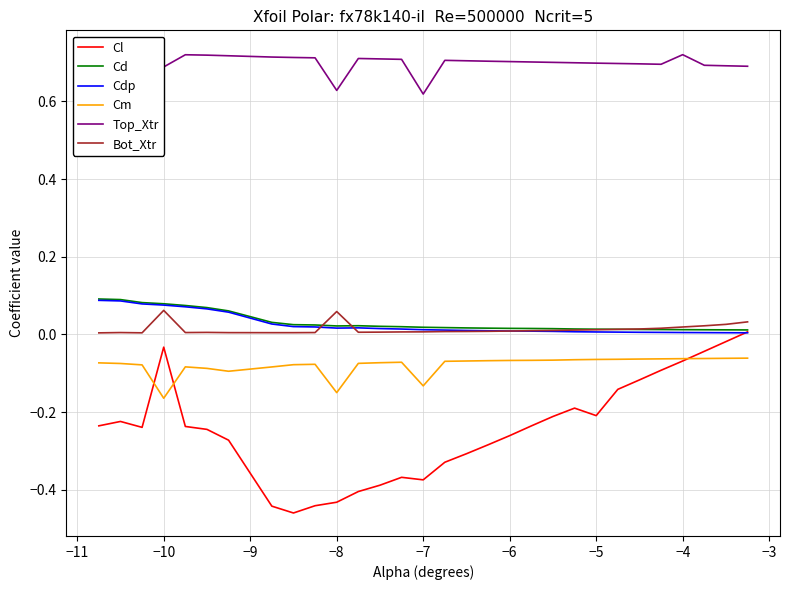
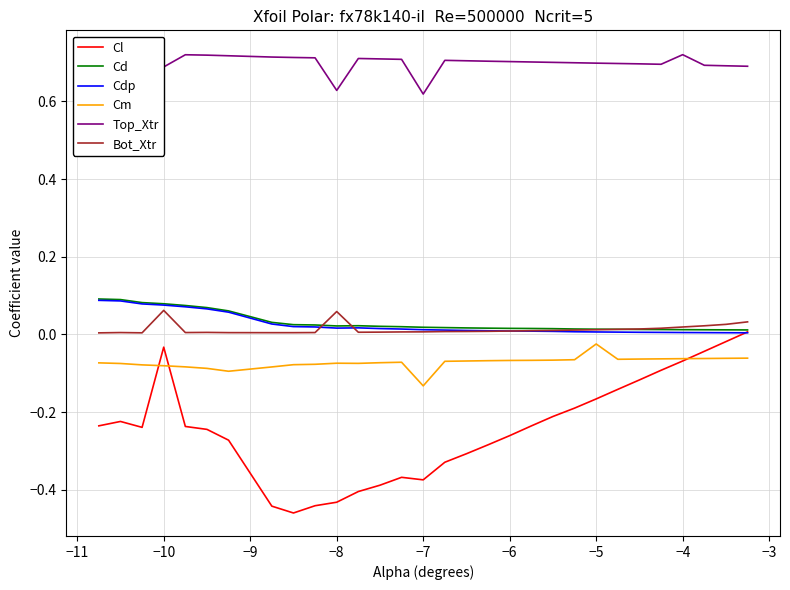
Cm, −10: -0.16 -> -0.08
Cm, −8: -0.15 -> -0.07
Cl, −5: -0.21 -> -0.17
Cm, −5: -0.06 -> -0.02
